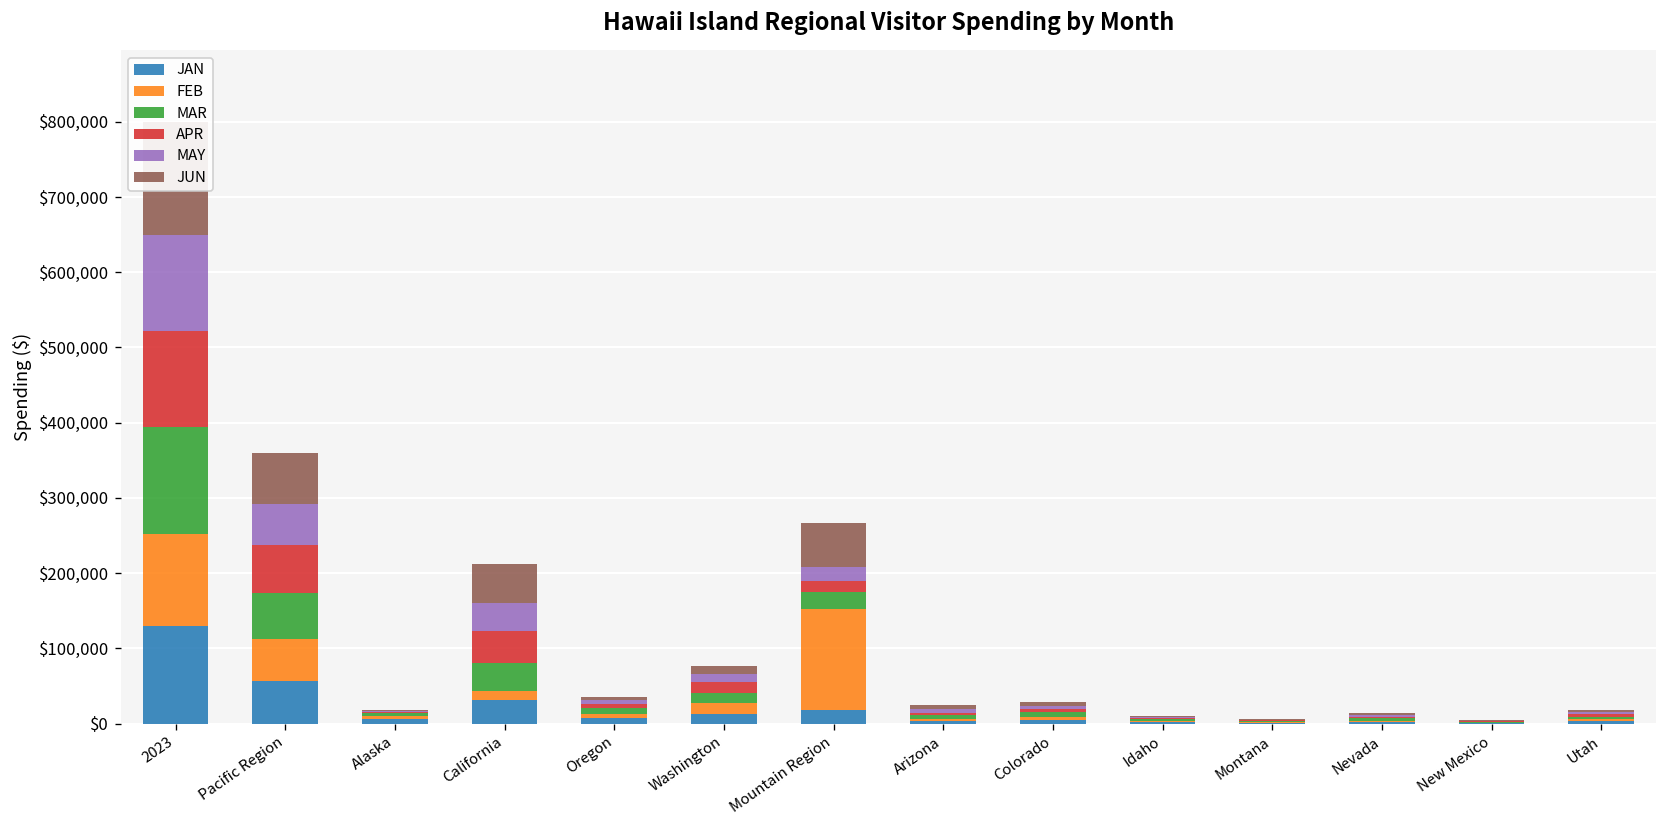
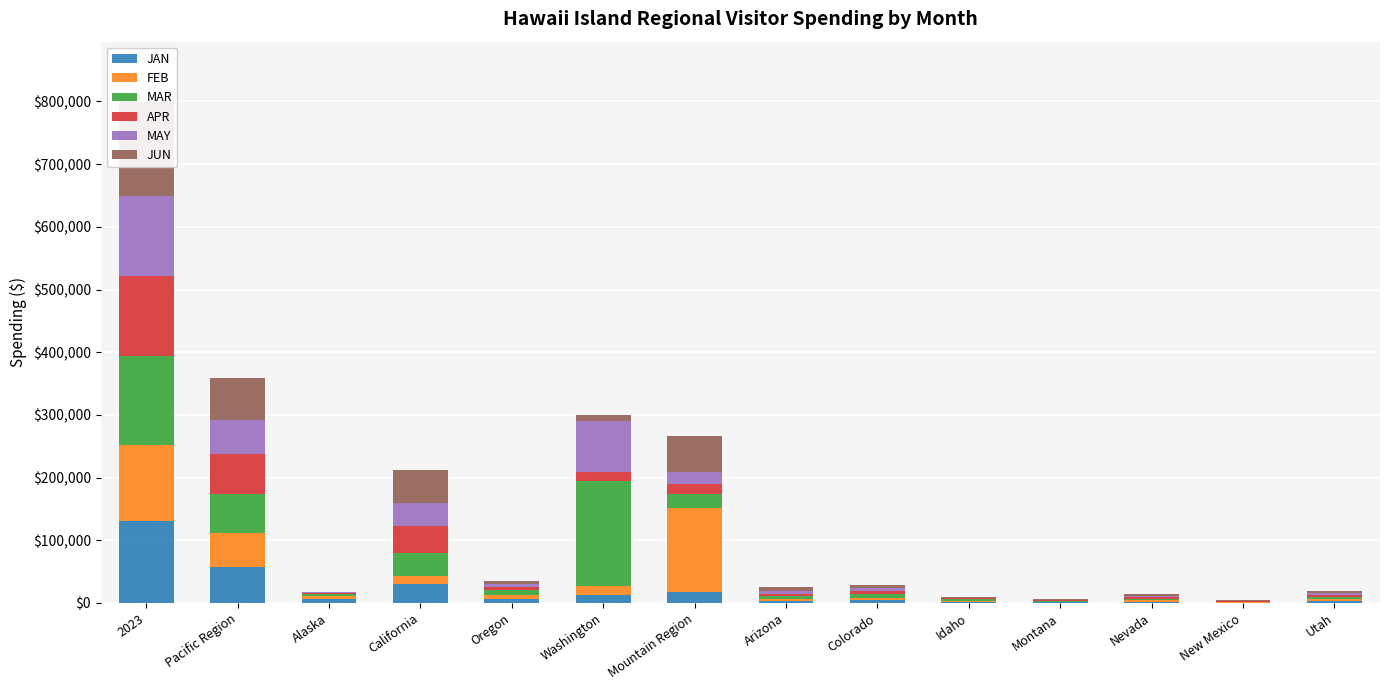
MAR, Washington: $10,000 -> $170,000
MAY, Washington: $10,000 -> $80,000
